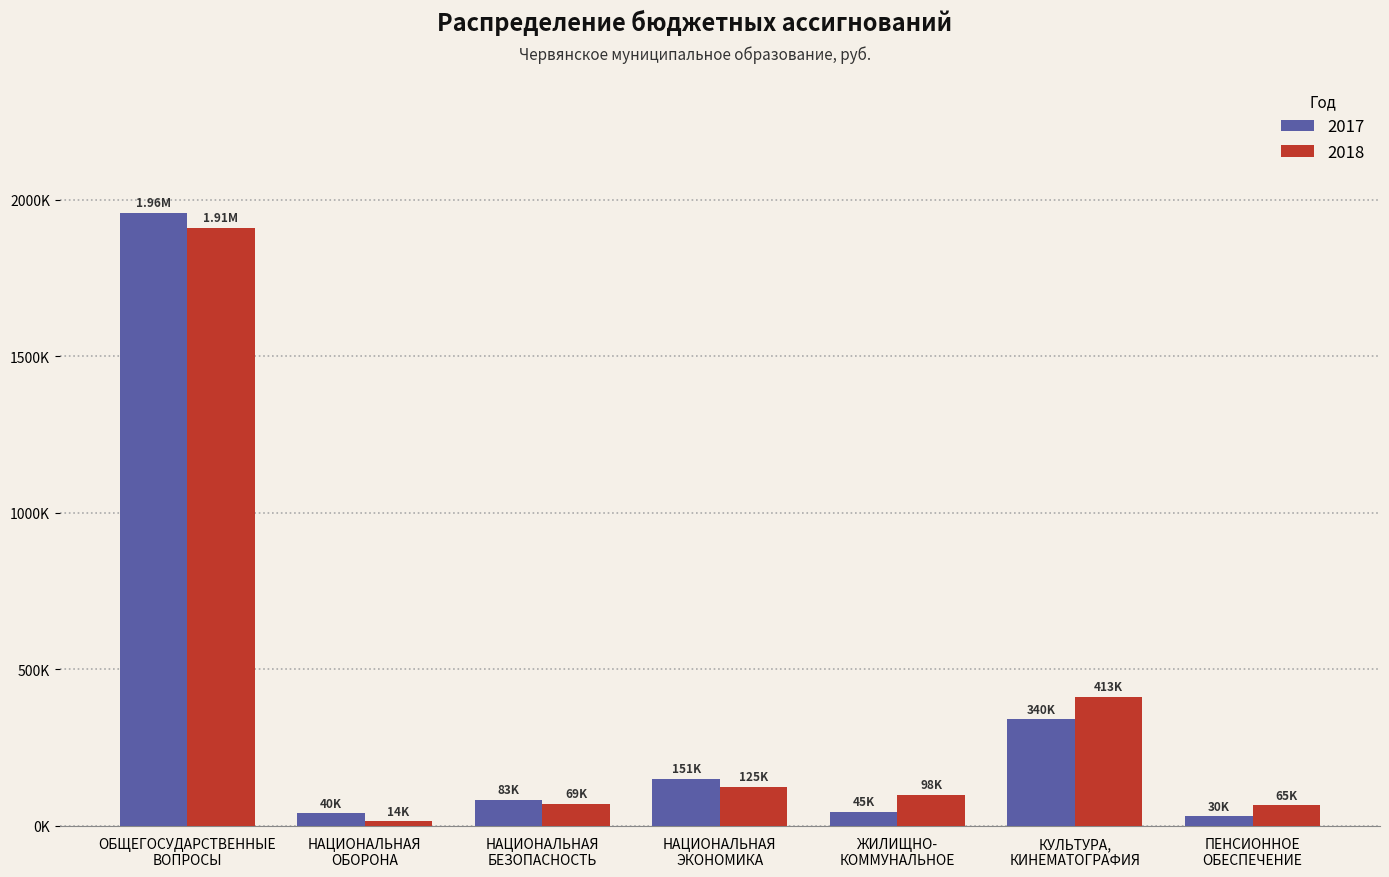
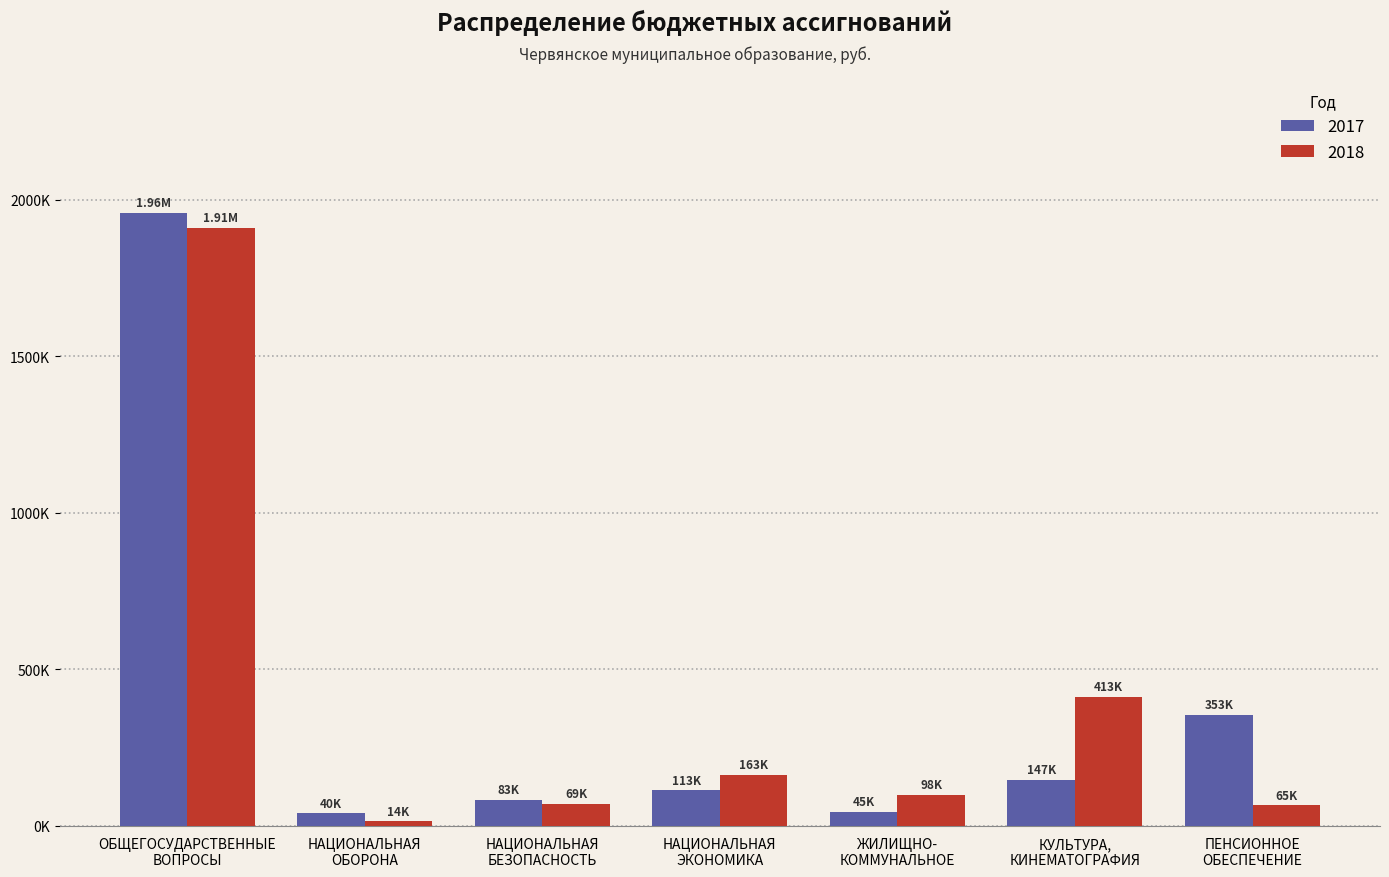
2017, НАЦИОНАЛЬНАЯ ЭКОНОМИКА: 151K -> 113K
2018, НАЦИОНАЛЬНАЯ ЭКОНОМИКА: 125K -> 163K
2017, КУЛЬТУРА, КИНЕМАТОГРАФИЯ: 340K -> 147K
2017, ПЕНСИОННОЕ ОБЕСПЕЧЕНИЕ: 30K -> 353K
